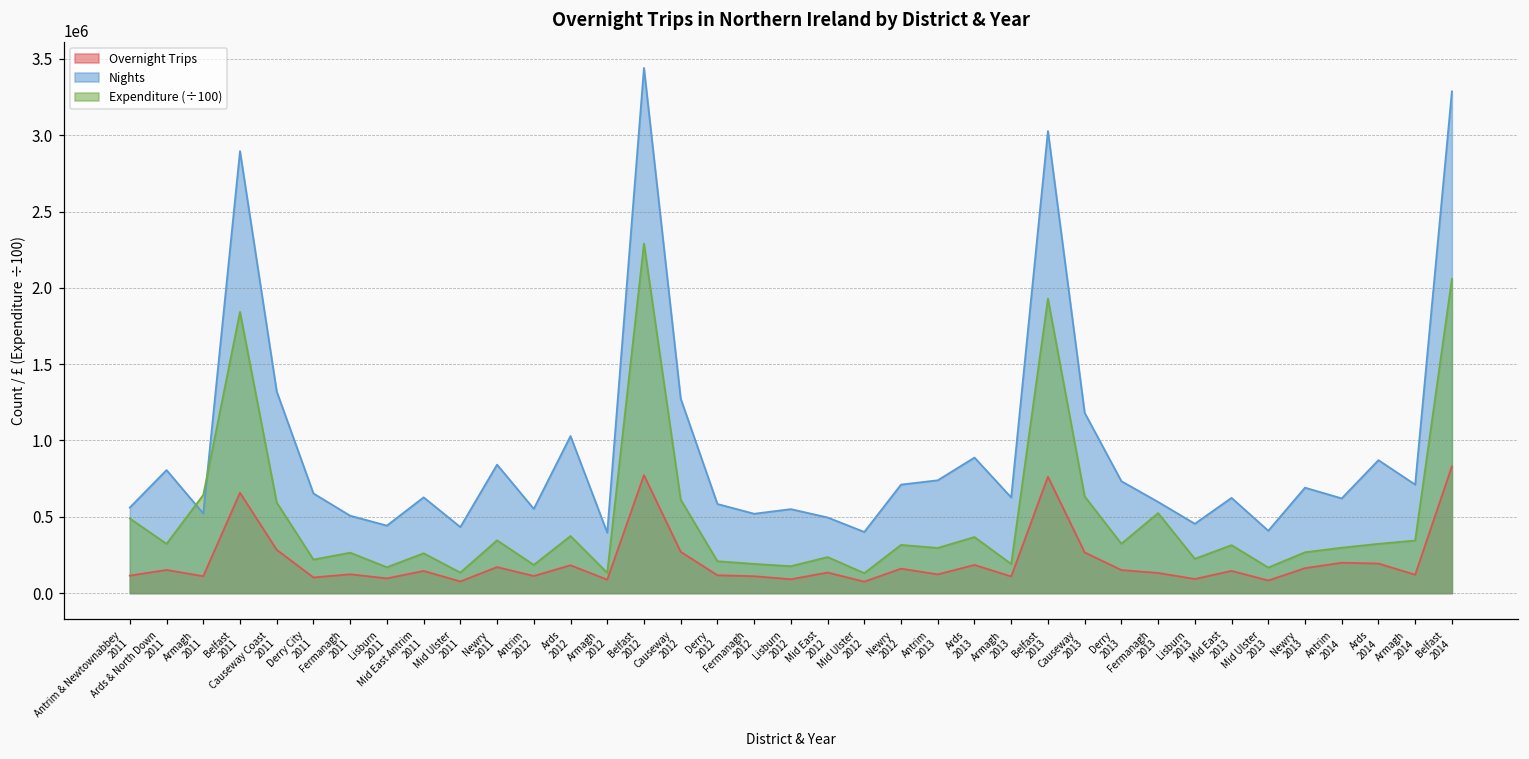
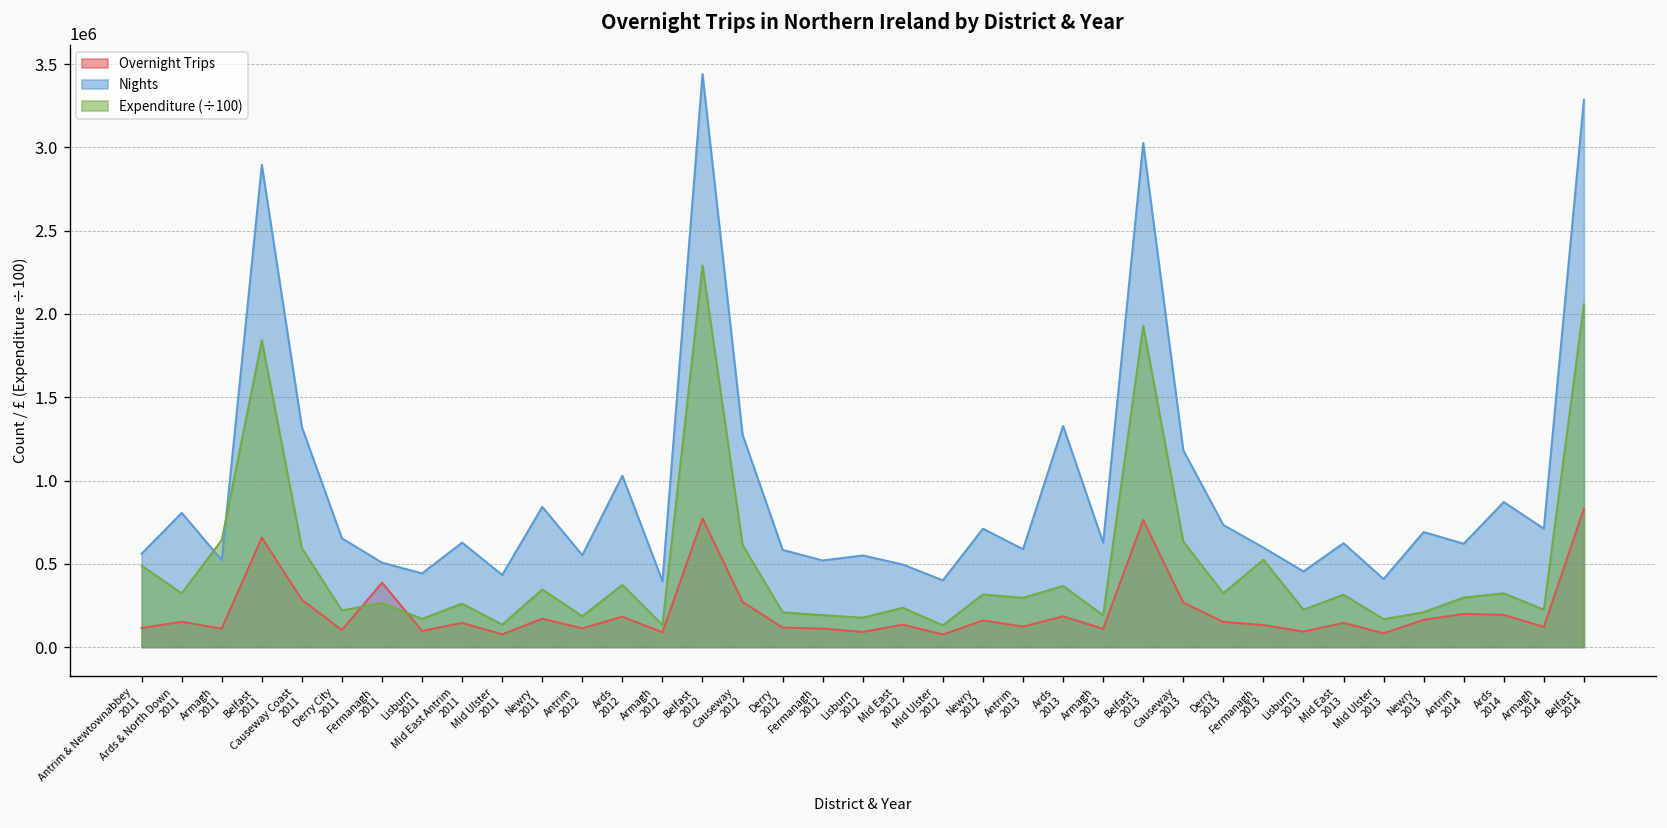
Overnight Trips, Fermanagh 2011: 120000 -> 390000
Nights, Antrim 2013: 740000 -> 590000
Nights, Ards 2013: 890000 -> 1330000
Expenditure (÷100), Newry 2013: 270000 -> 210000
Expenditure (÷100), Armagh 2014: 340000 -> 220000
